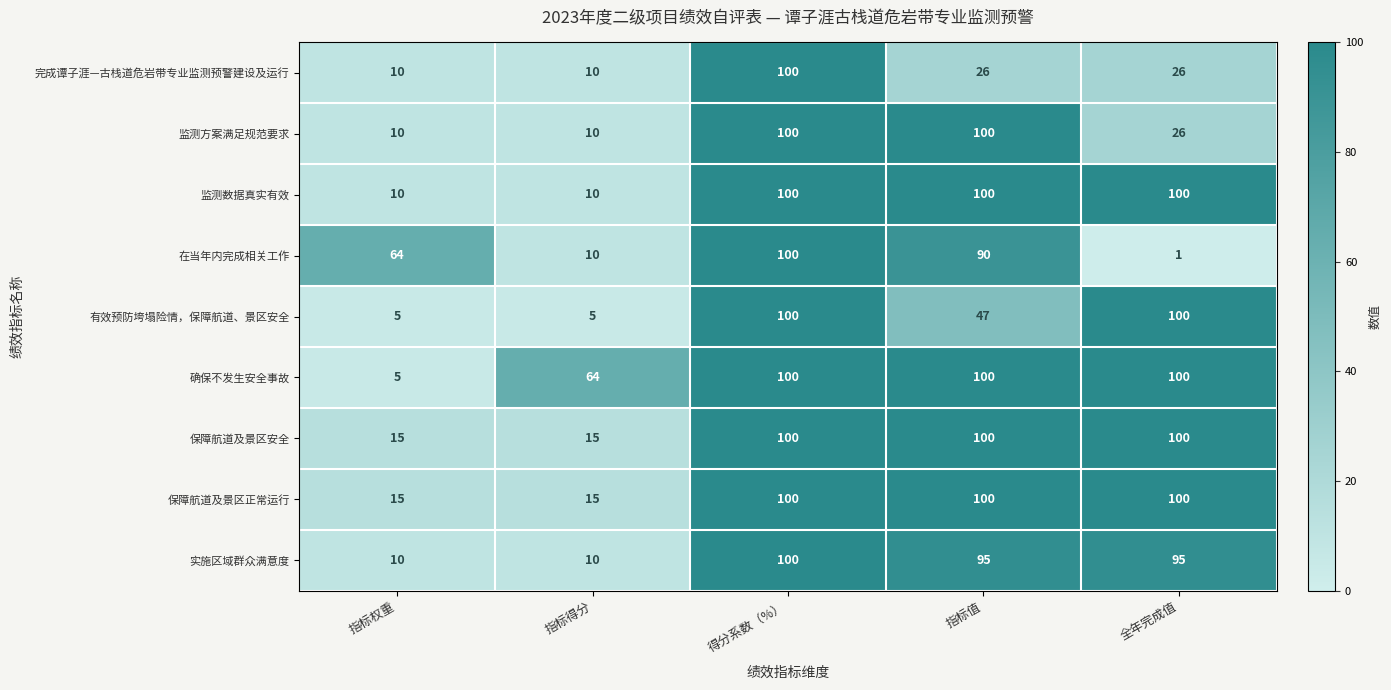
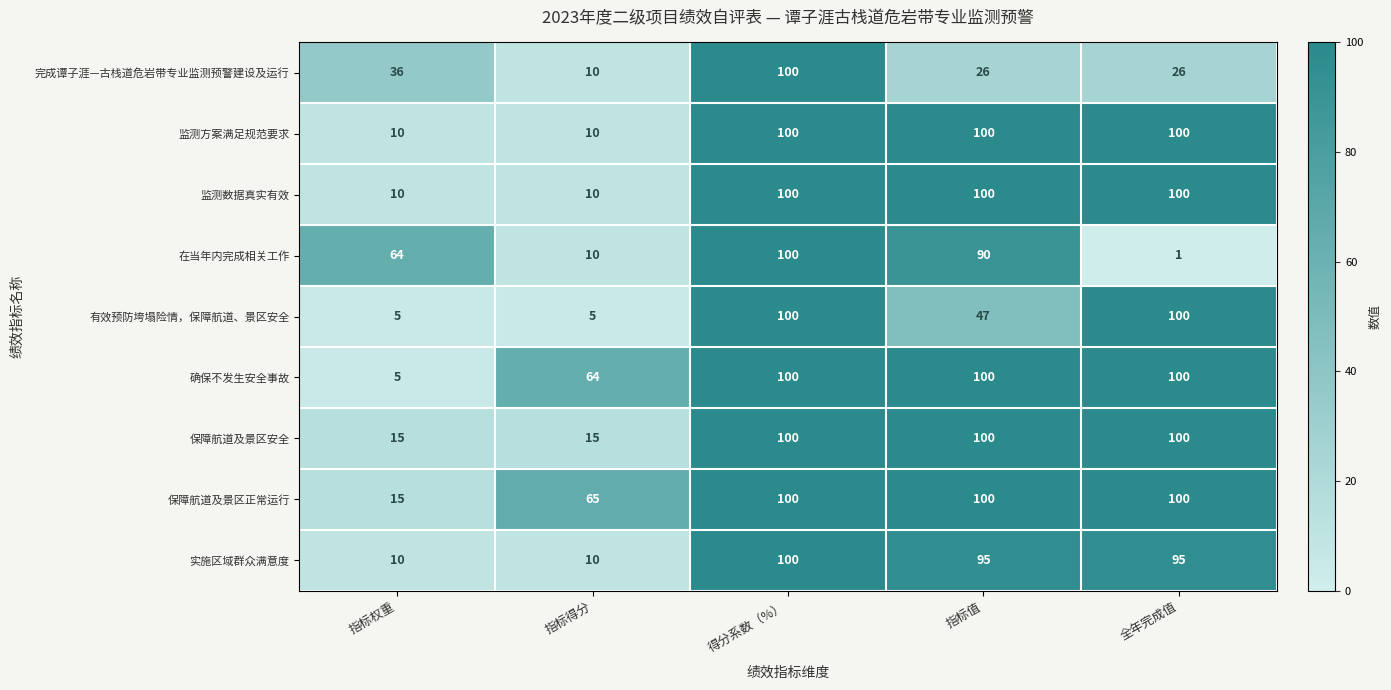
完成谭子涯—古栈道危岩带专业监测预警建设及运行, 指标权重: 10 -> 36
监测方案满足规范要求, 全年完成值: 26 -> 100
保障航道及景区正常运行, 指标得分: 15 -> 65
